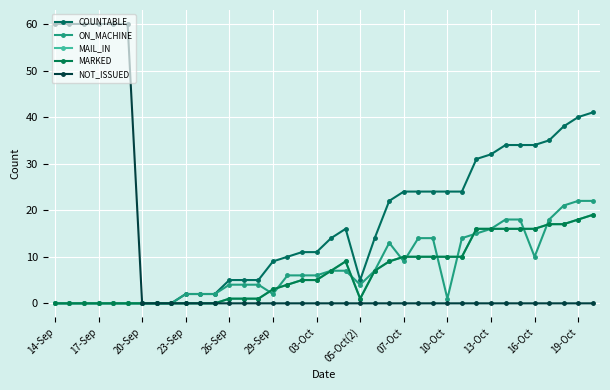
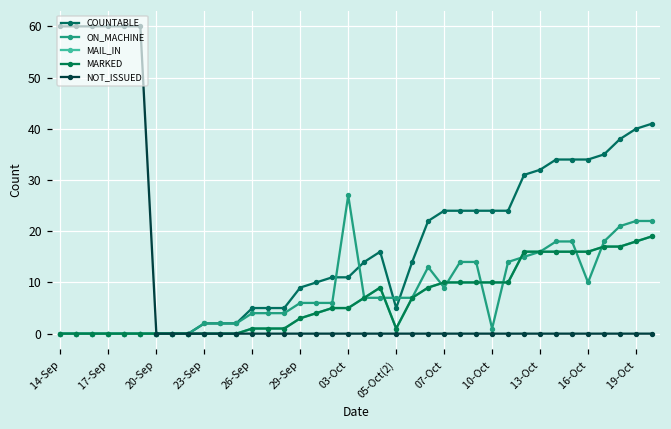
ON_MACHINE, 29-Sep: 2 -> 6
ON_MACHINE, 03-Oct: 6 -> 27
ON_MACHINE, 05-Oct(2): 4 -> 7
